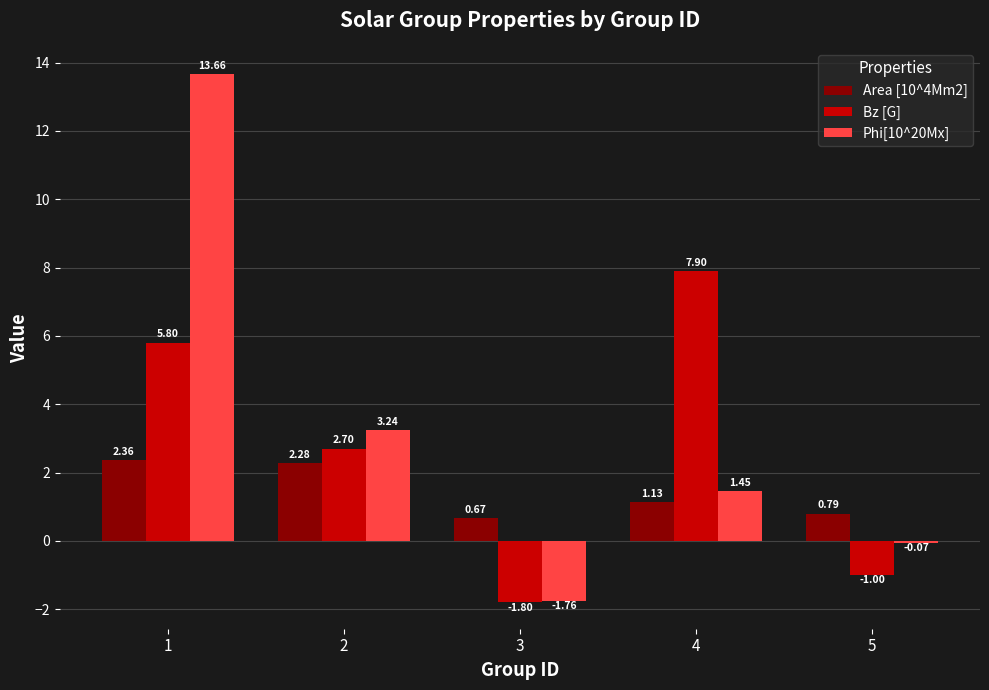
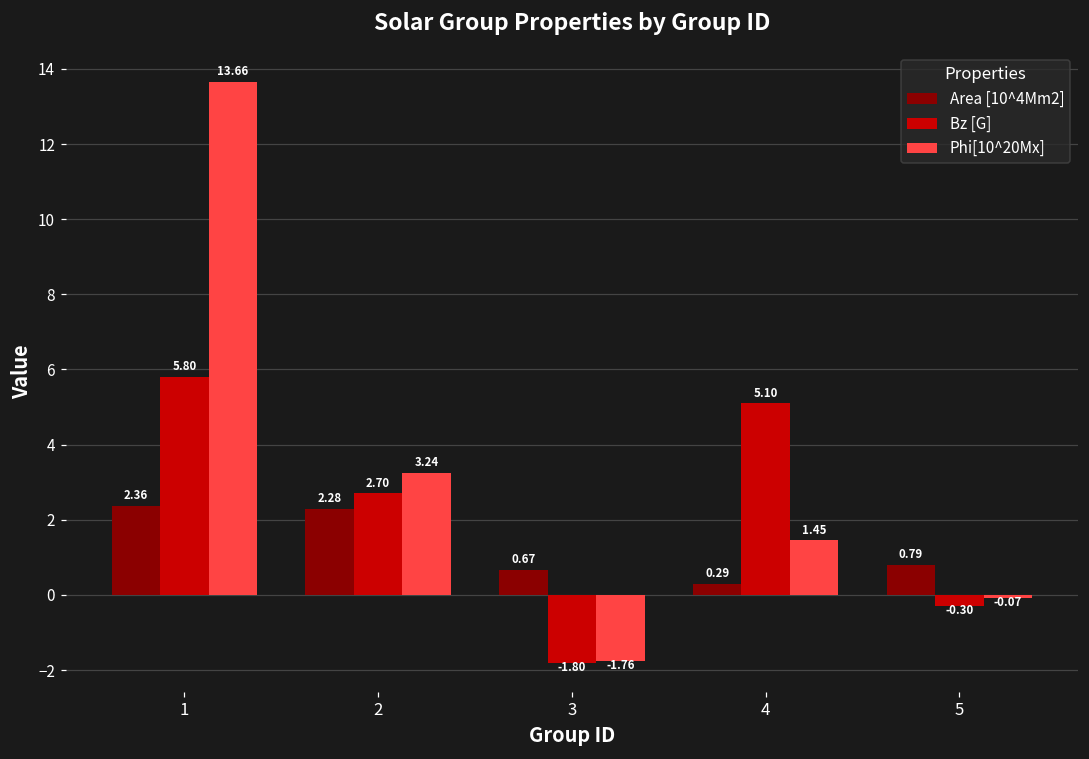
Area [10^4Mm2], 4: 1.13 -> 0.29
Bz [G], 4: 7.90 -> 5.10
Bz [G], 5: -1.00 -> -0.30
